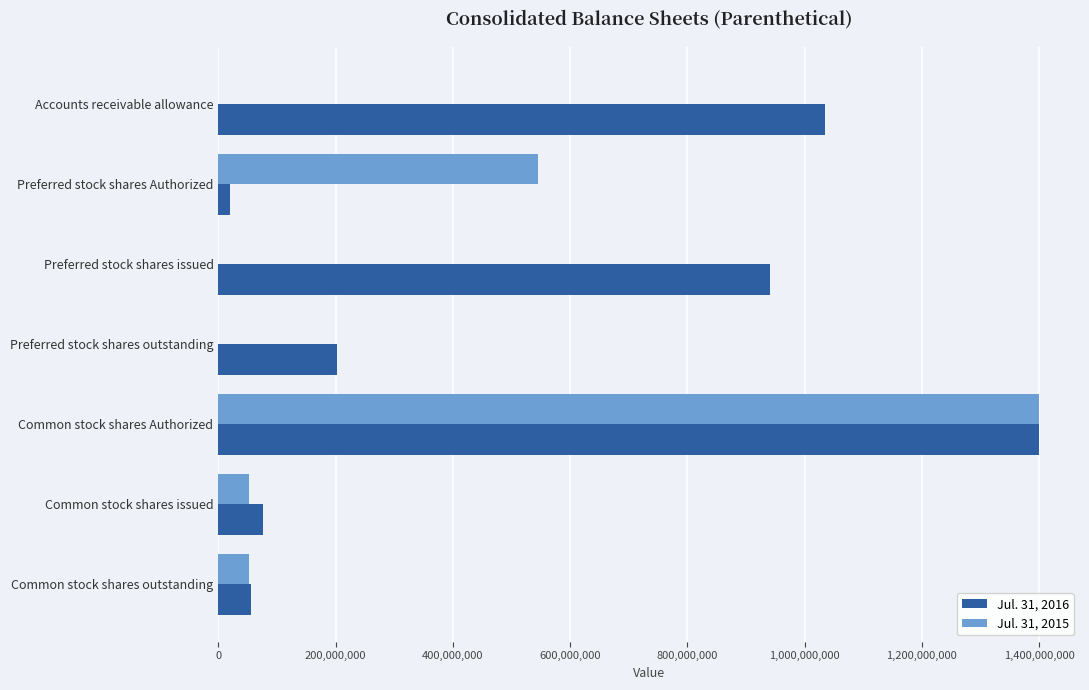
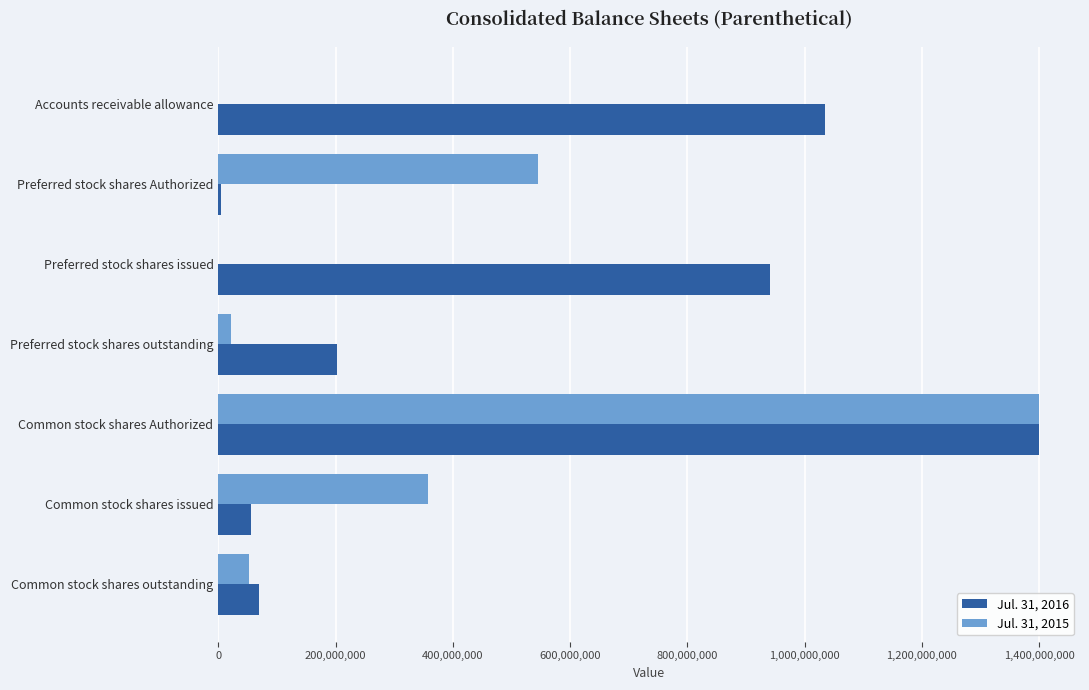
Jul. 31, 2016, Preferred stock shares Authorized: 20,000,000 -> 10,000,000
Jul. 31, 2015, Preferred stock shares outstanding: 0 -> 20,000,000
Jul. 31, 2015, Common stock shares issued: 50,000,000 -> 360,000,000
Jul. 31, 2016, Common stock shares issued: 80,000,000 -> 60,000,000
Jul. 31, 2016, Common stock shares outstanding: 60,000,000 -> 70,000,000
